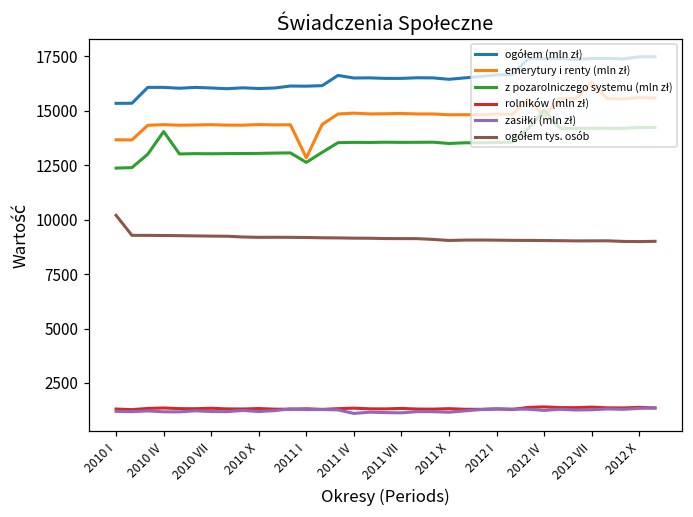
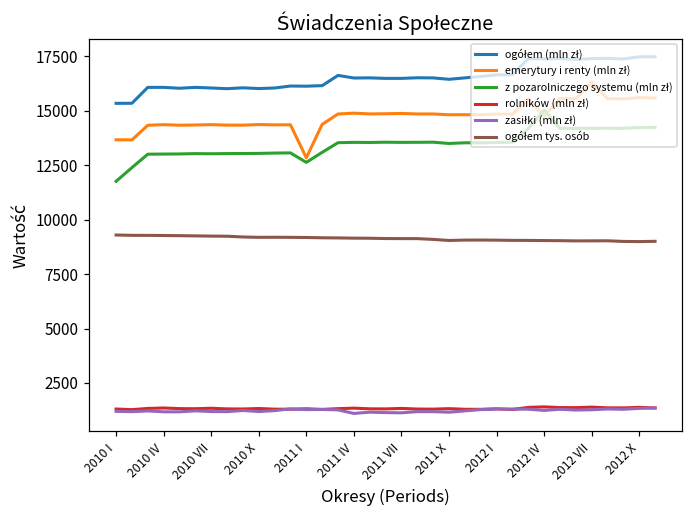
z pozarolniczego systemu (mln zł), 2010 I: 12400 -> 11800
ogółem tys. osób, 2010 I: 10200 -> 9300
z pozarolniczego systemu (mln zł), 2010 IV: 14000 -> 13000
